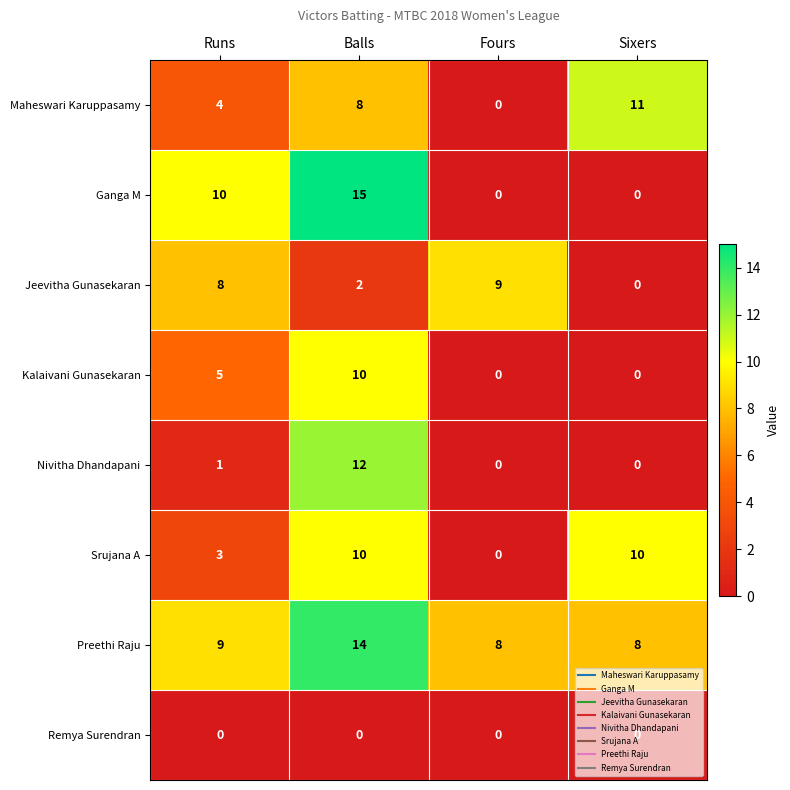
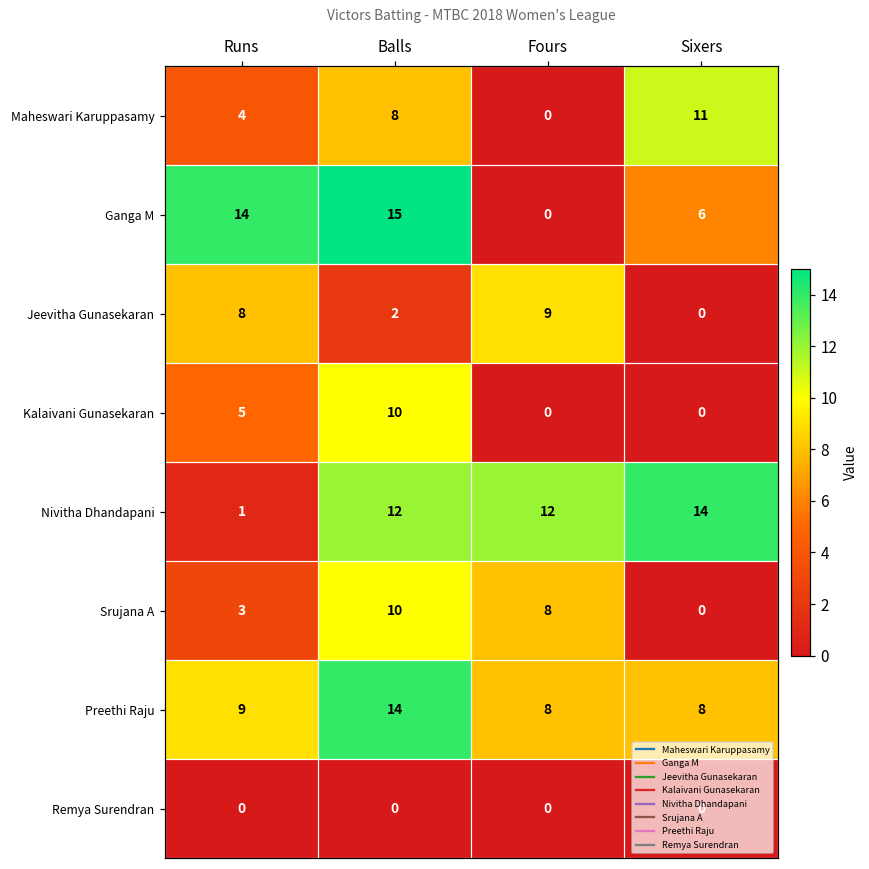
Ganga M, Runs: 10 -> 14
Ganga M, Sixers: 0 -> 6
Nivitha Dhandapani, Fours: 0 -> 12
Nivitha Dhandapani, Sixers: 0 -> 14
Srujana A, Fours: 0 -> 8
Srujana A, Sixers: 10 -> 0
